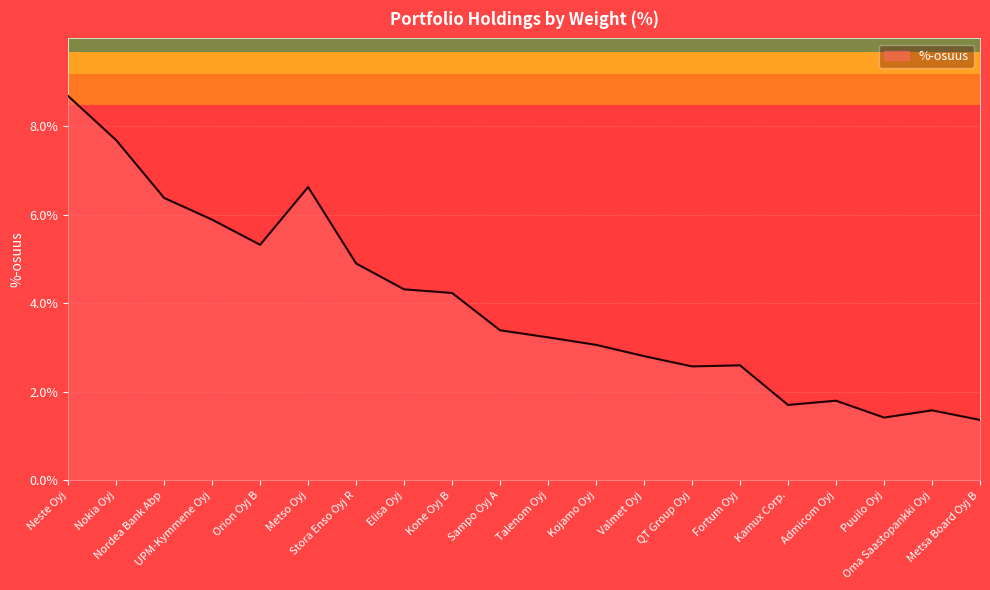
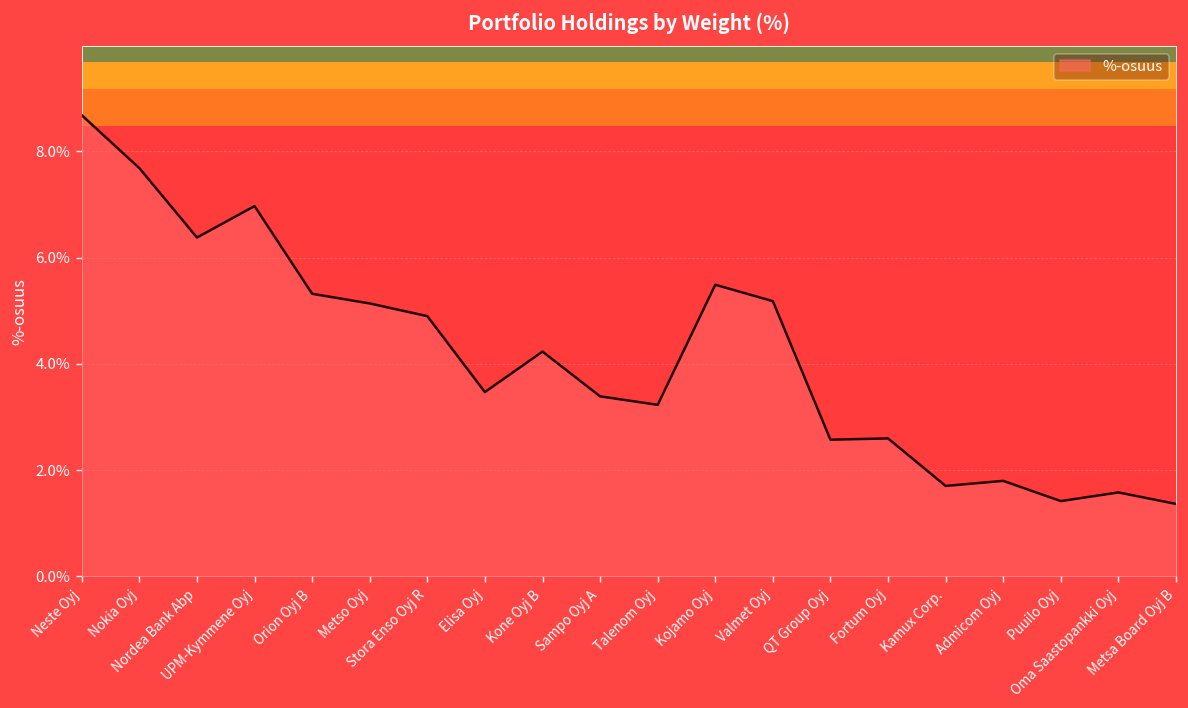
UPM-Kymmene Oyj: 5.9% -> 7.0%
Metso Oyj: 6.6% -> 5.1%
Elisa Oyj: 4.3% -> 3.5%
Kojamo Oyj: 3.1% -> 5.5%
Valmet Oyj: 2.8% -> 5.2%
